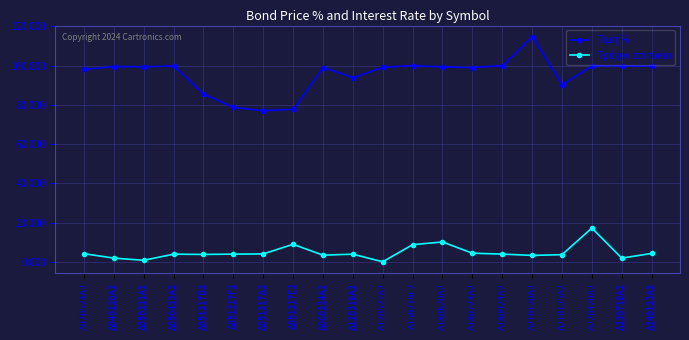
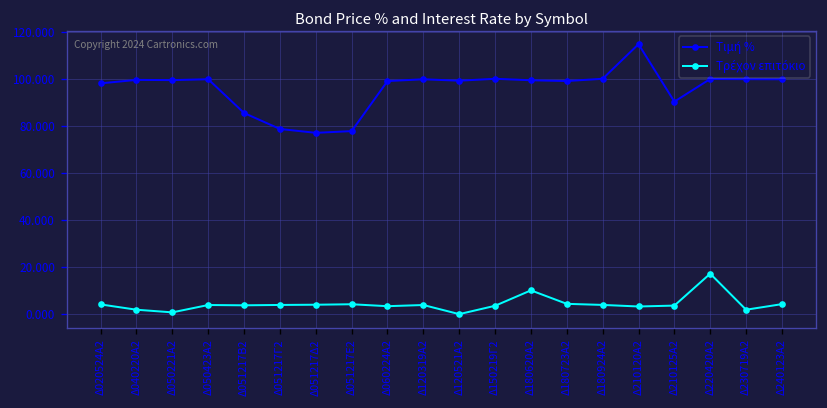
Τρέχον επιτόκιο, Δ051217Ε2: 9 -> 4
Τιμή %, Δ120319Α2: 94 -> 100
Τρέχον επιτόκιο, Δ150219Γ2: 9 -> 4
